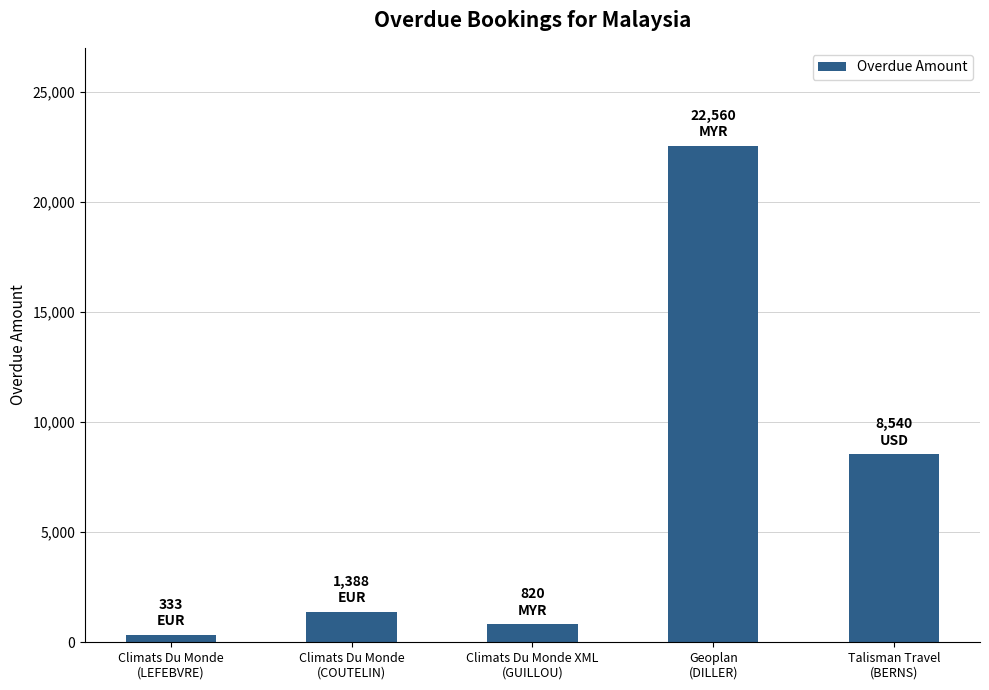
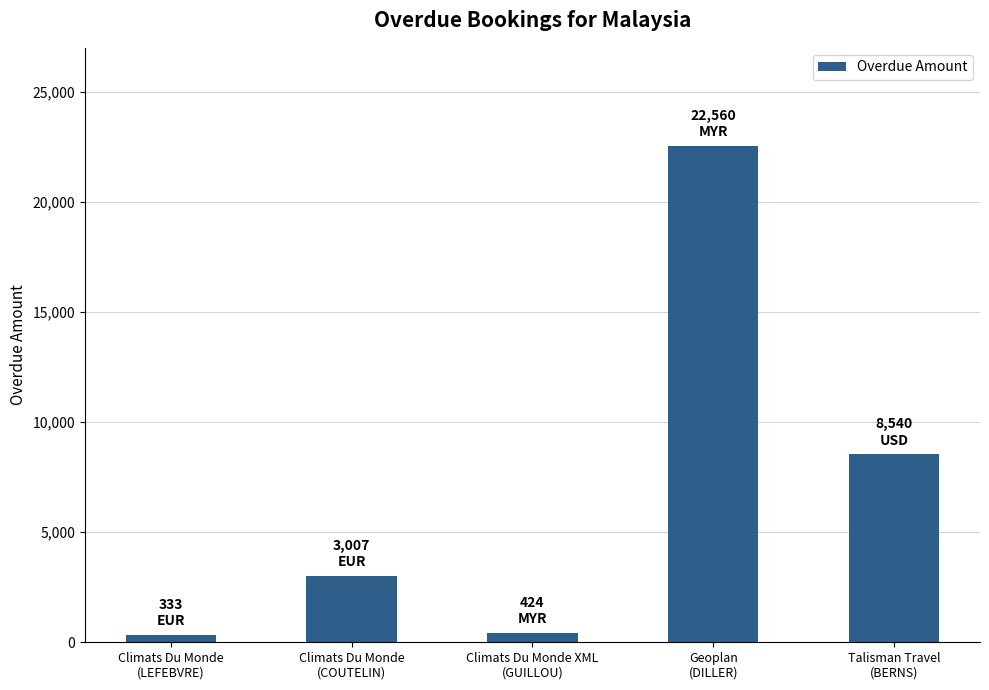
Climats Du Monde (COUTELIN): 1,388 -> 3,007
Climats Du Monde XML (GUILLOU): 820 -> 424
